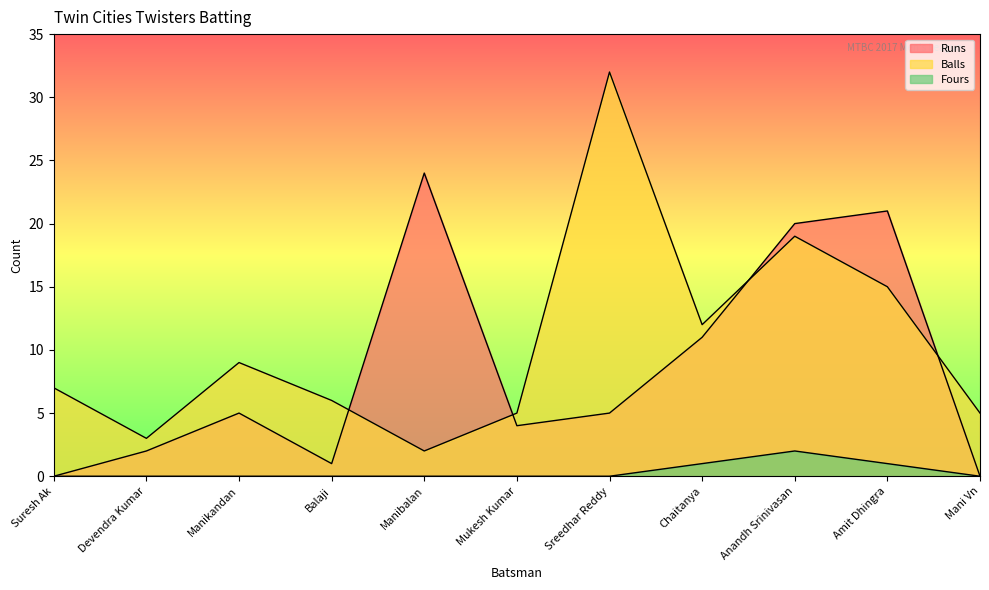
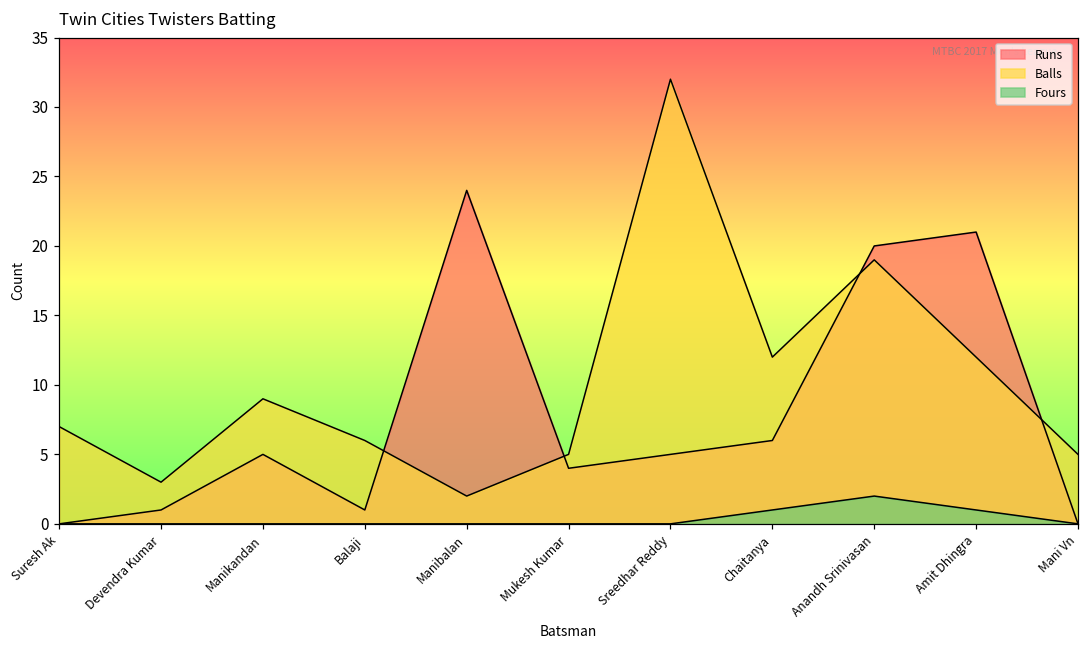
Runs, Devendra Kumar: 2 -> 1
Runs, Chaitanya: 11 -> 6
Balls, Amit Dhingra: 15 -> 12
